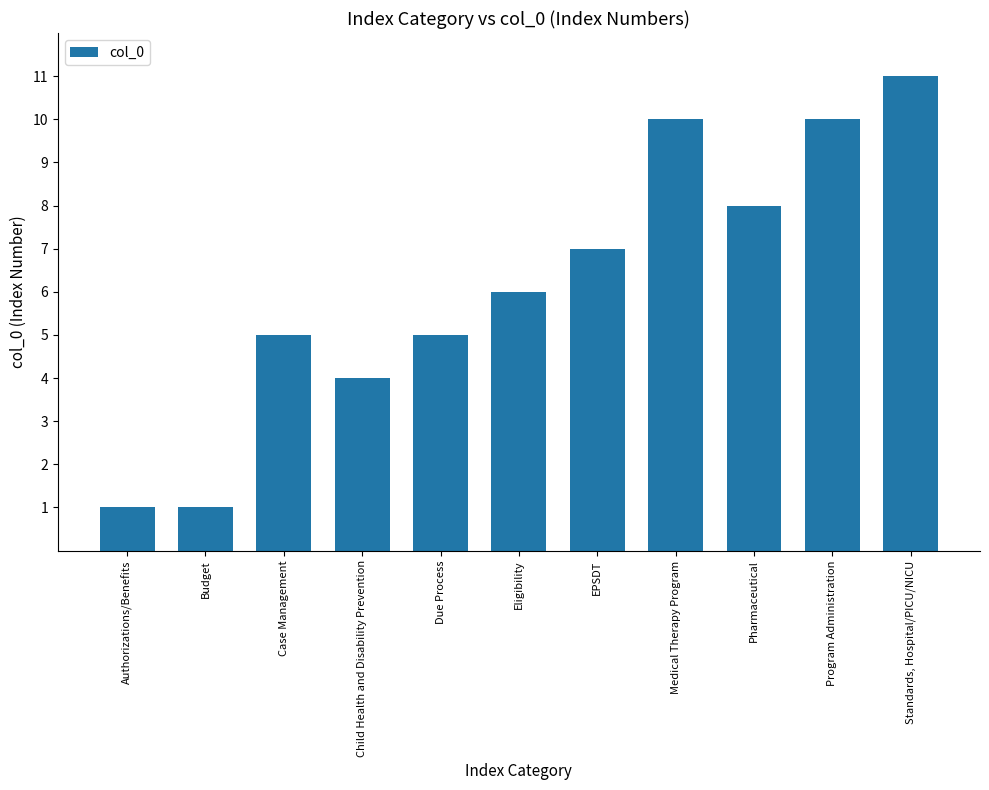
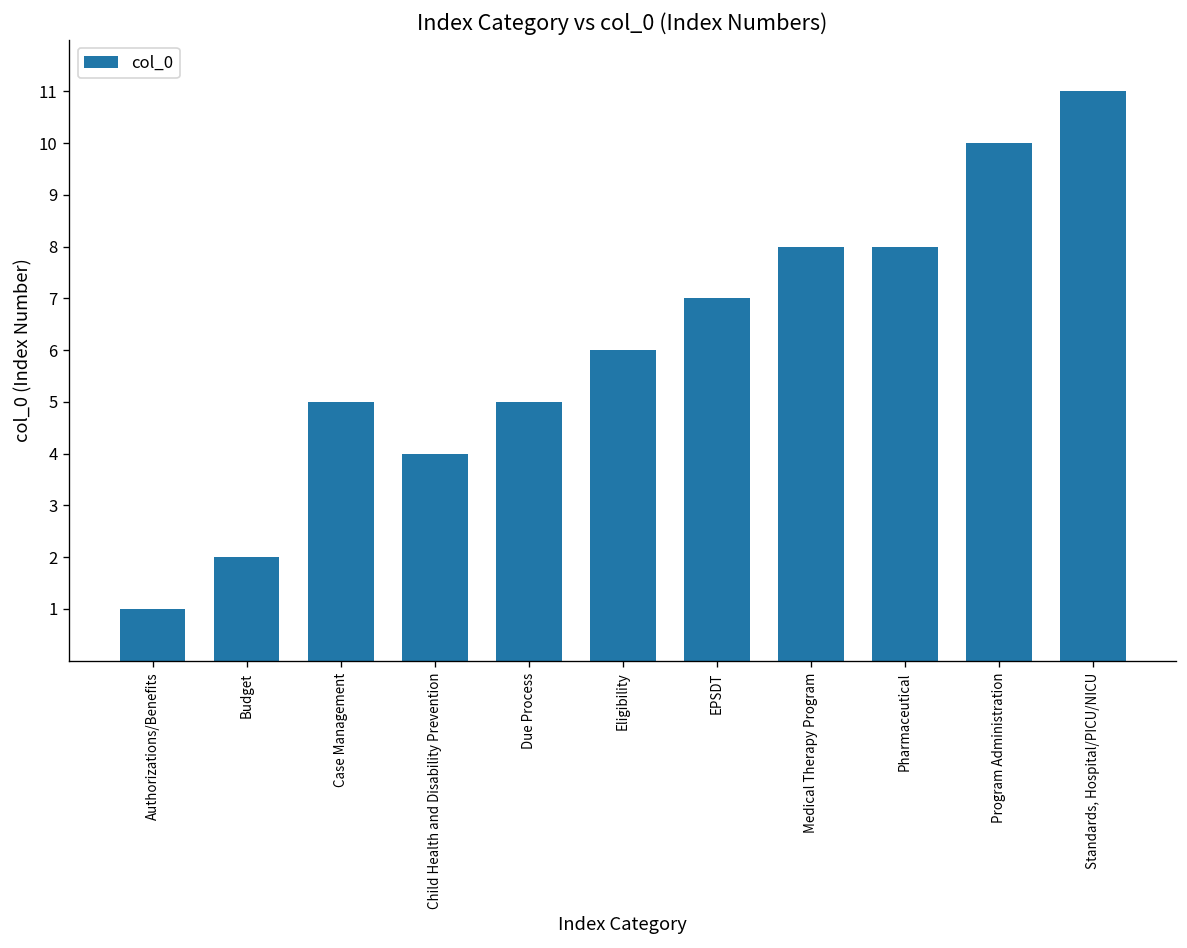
Budget: 1 -> 2
Medical Therapy Program: 10 -> 8
